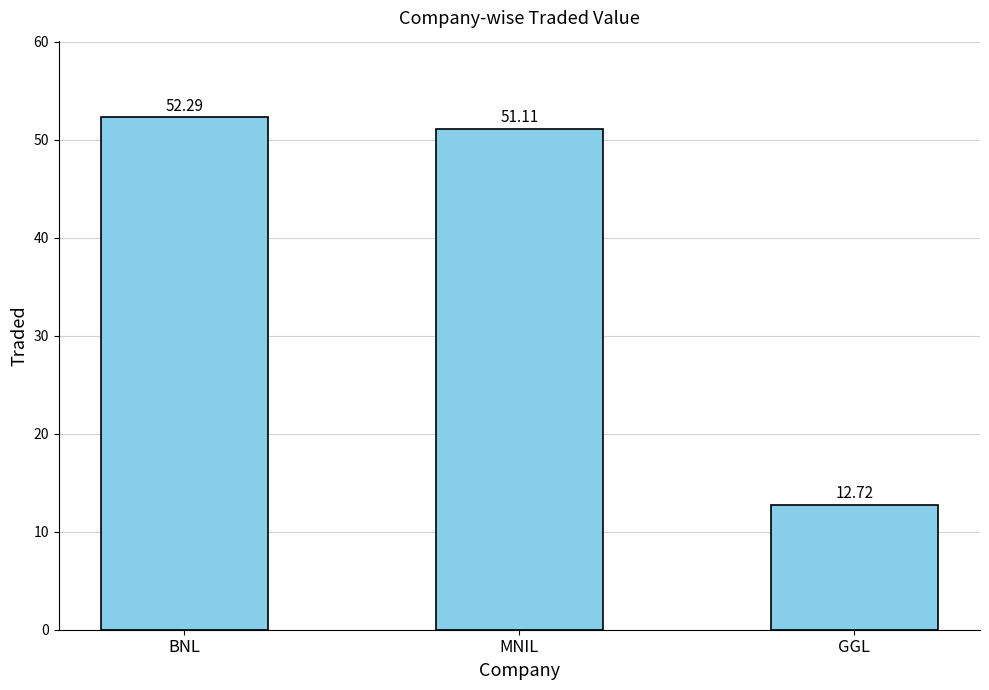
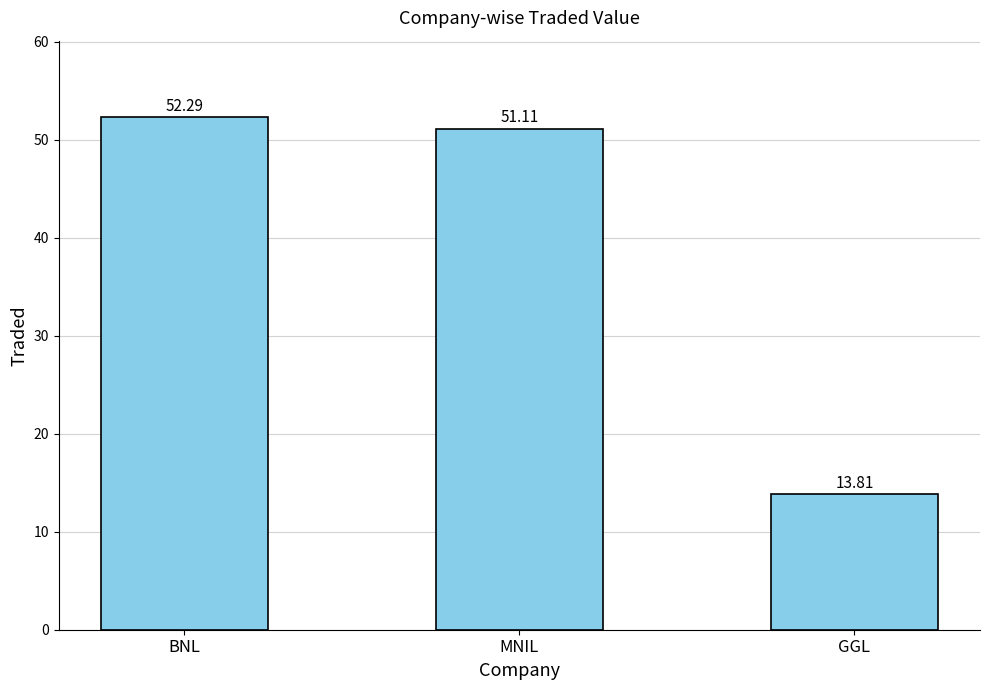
GGL: 12.72 -> 13.81
